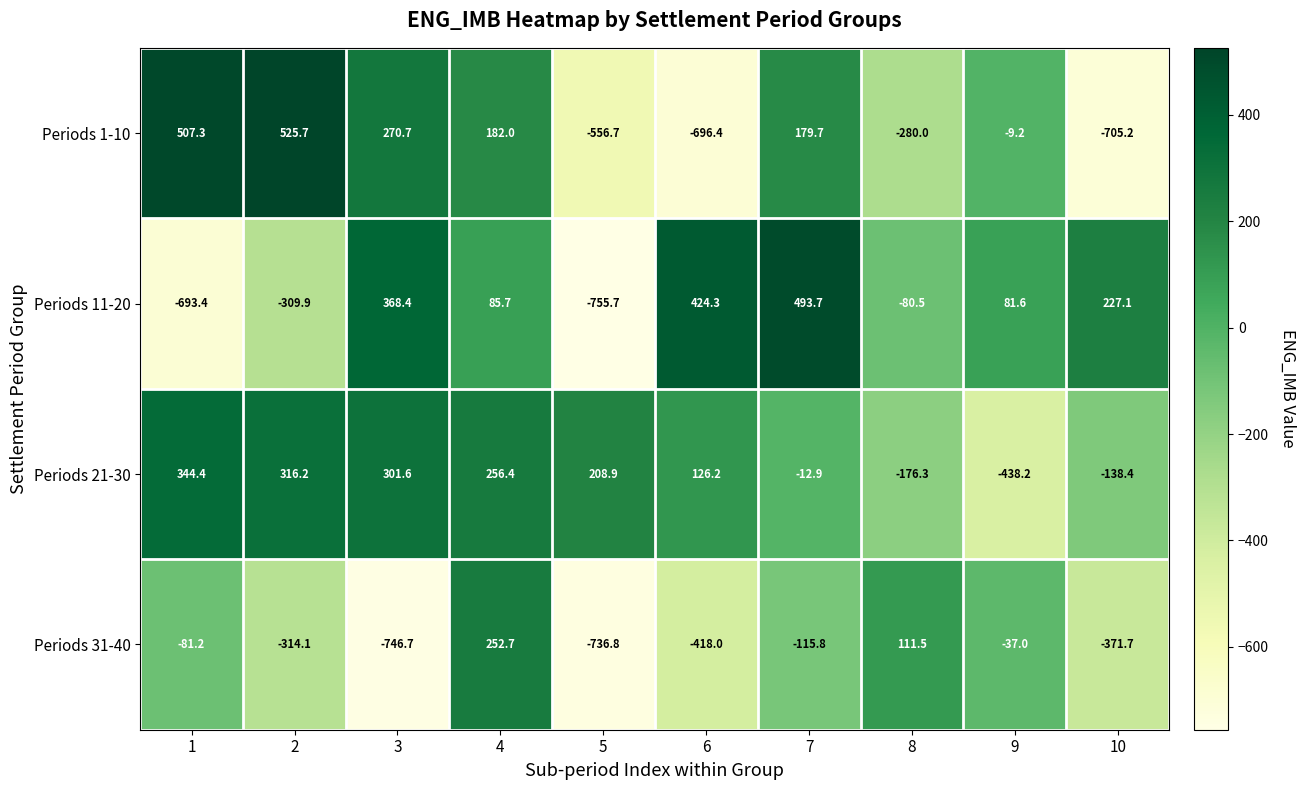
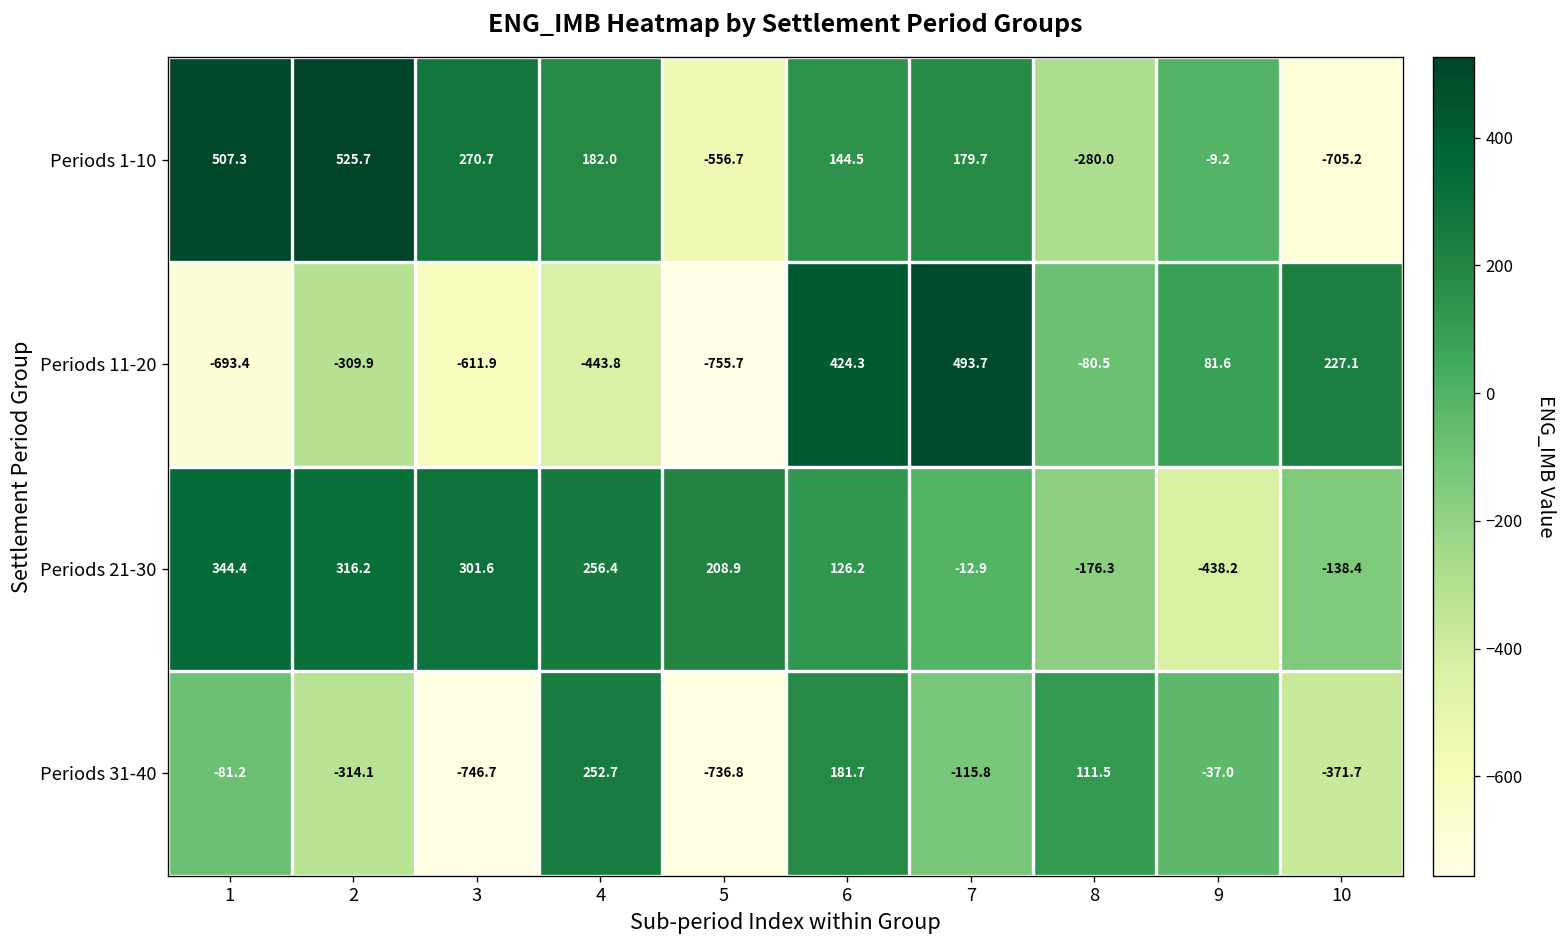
Periods 1-10, 6: -696.4 -> 144.5
Periods 11-20, 3: 368.4 -> -611.9
Periods 11-20, 4: 85.7 -> -443.8
Periods 31-40, 6: -418.0 -> 181.7
